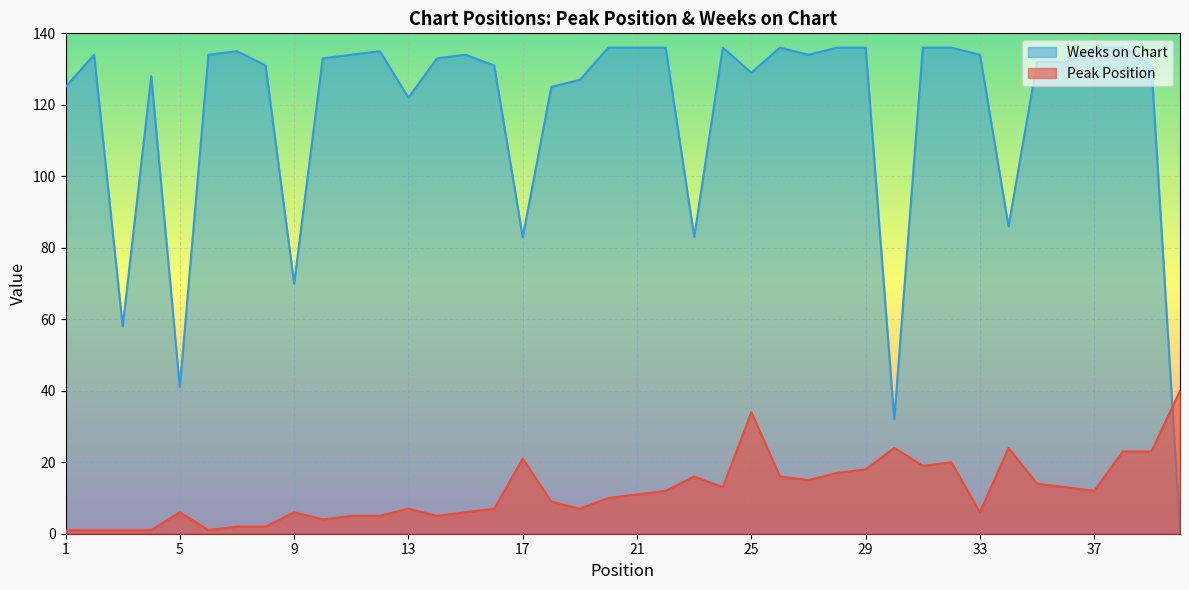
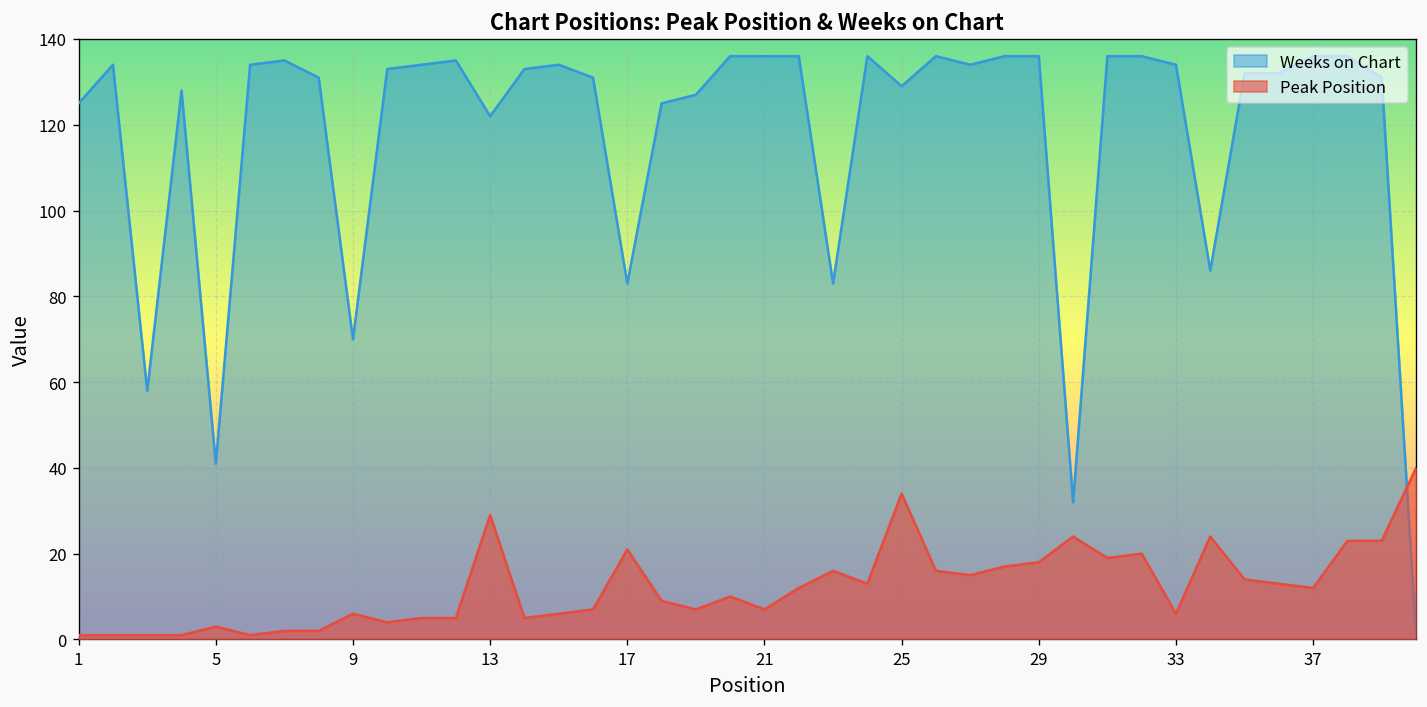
Peak Position, 5: 6 -> 3
Peak Position, 13: 7 -> 29
Peak Position, 21: 11 -> 7
